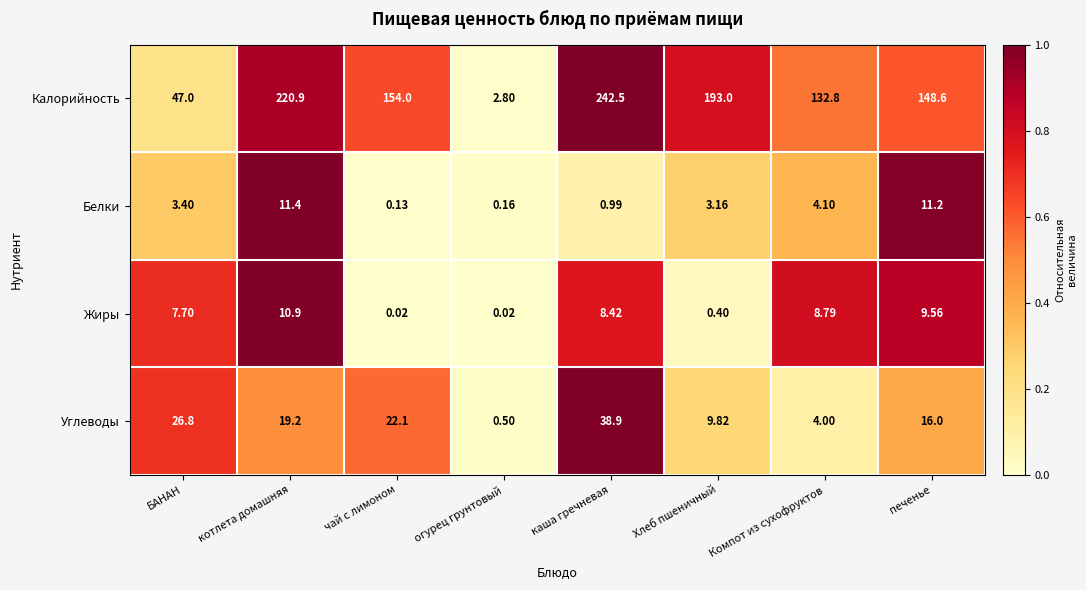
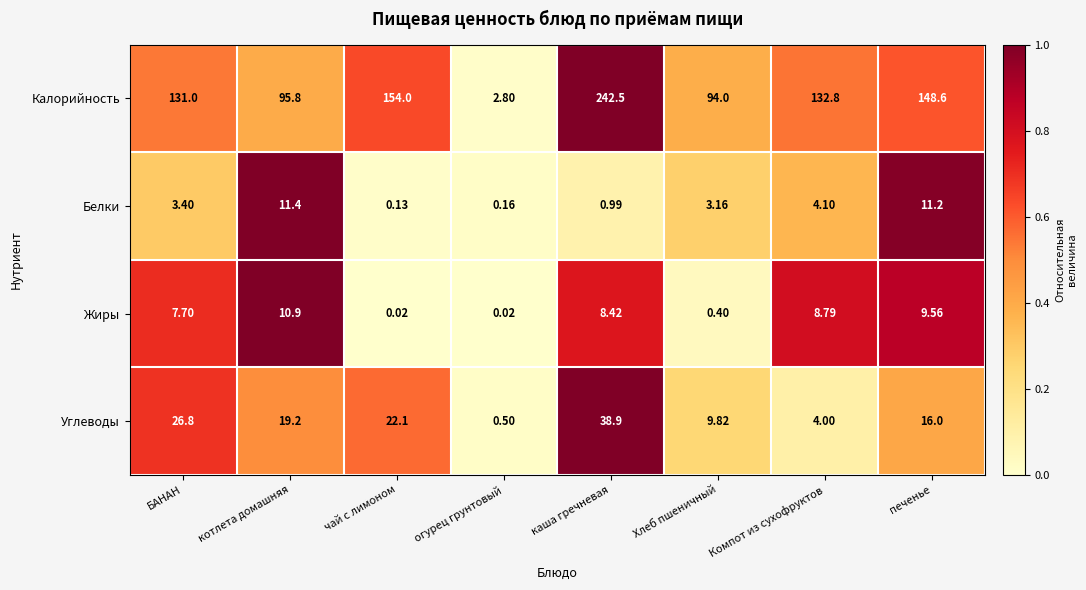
Калорийность, БАНАН: 47.0 -> 131.0
Калорийность, котлета домашняя: 220.9 -> 95.8
Калорийность, Хлеб пшеничный: 193.0 -> 94.0
